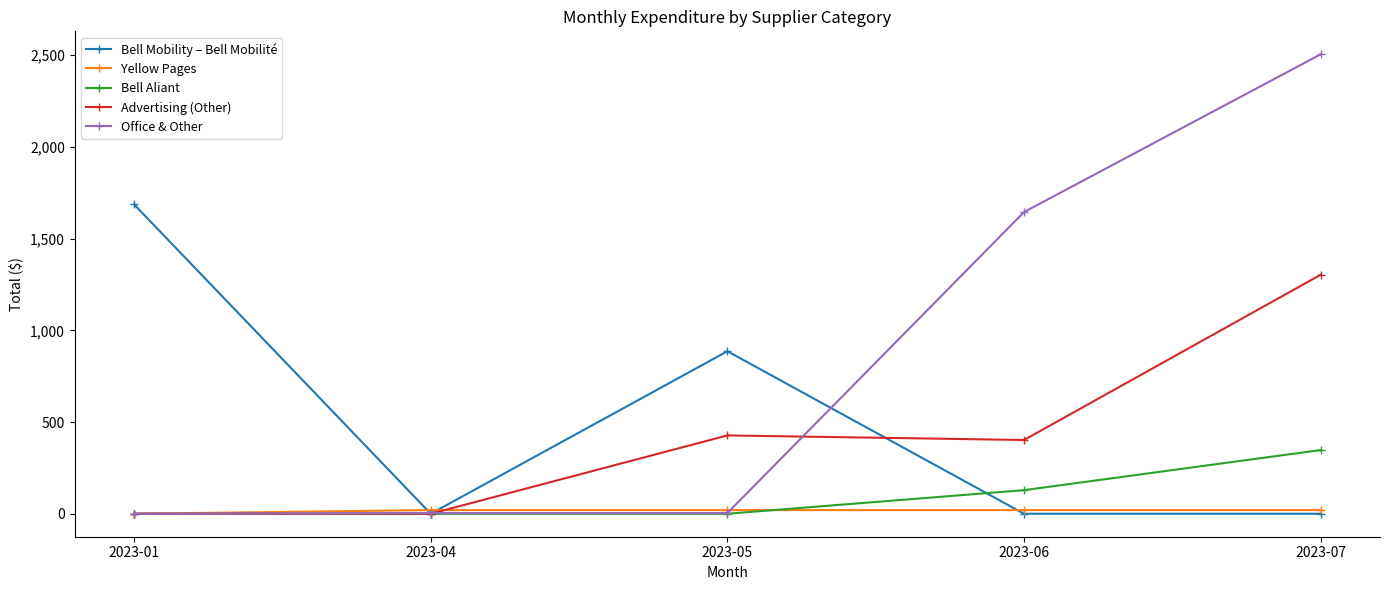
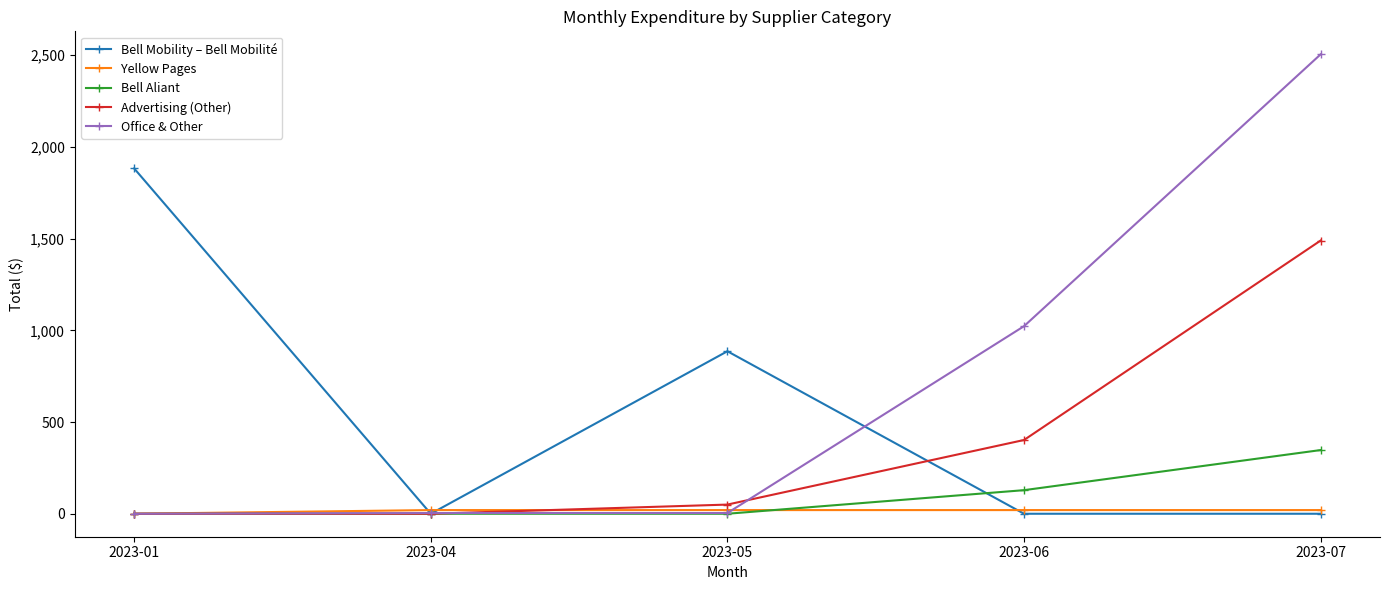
Bell Mobility – Bell Mobilité, 2023-01: 1,690 -> 1,880
Advertising (Other), 2023-05: 430 -> 50
Office & Other, 2023-06: 1,640 -> 1,020
Advertising (Other), 2023-07: 1,300 -> 1,490
